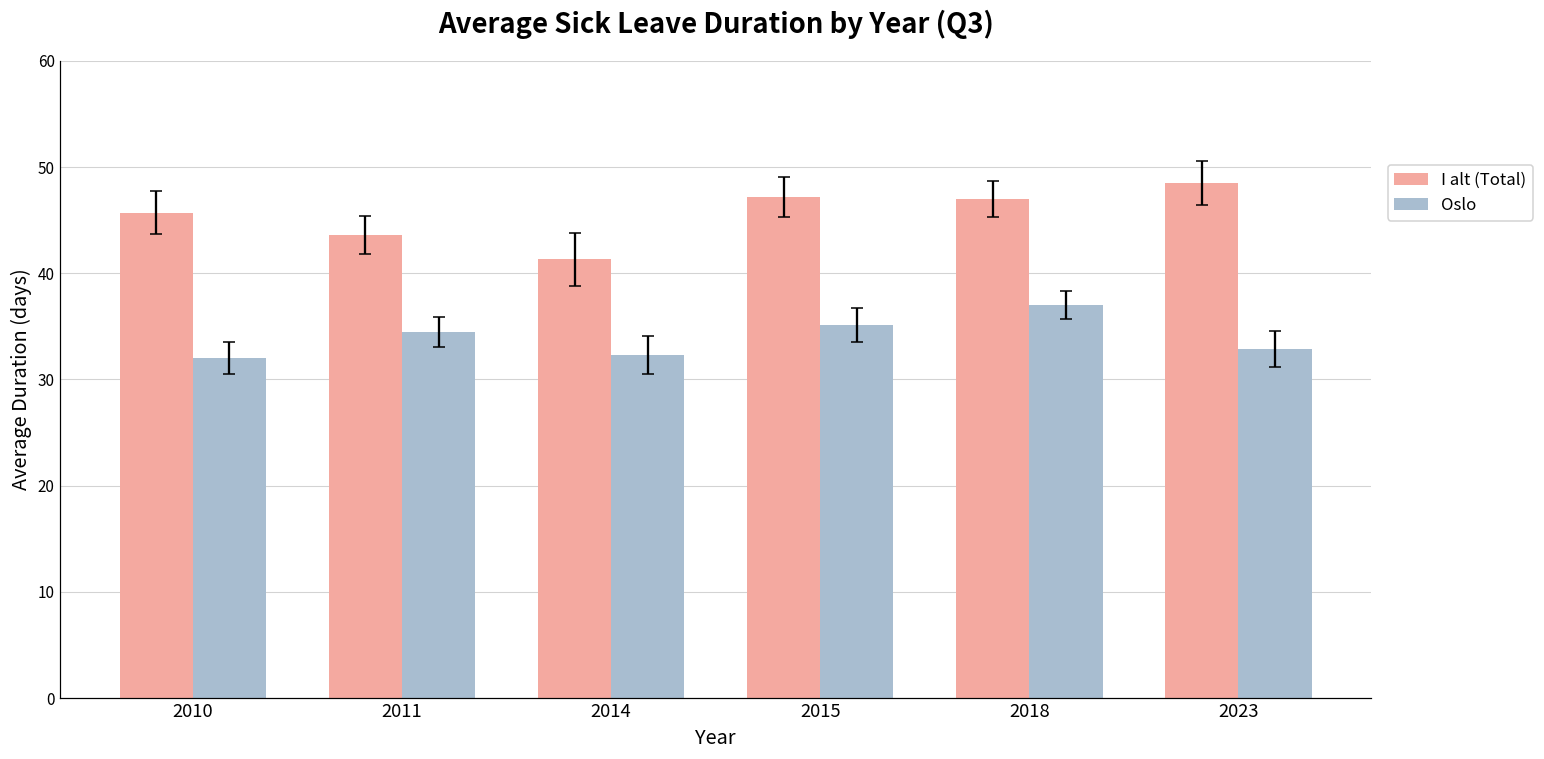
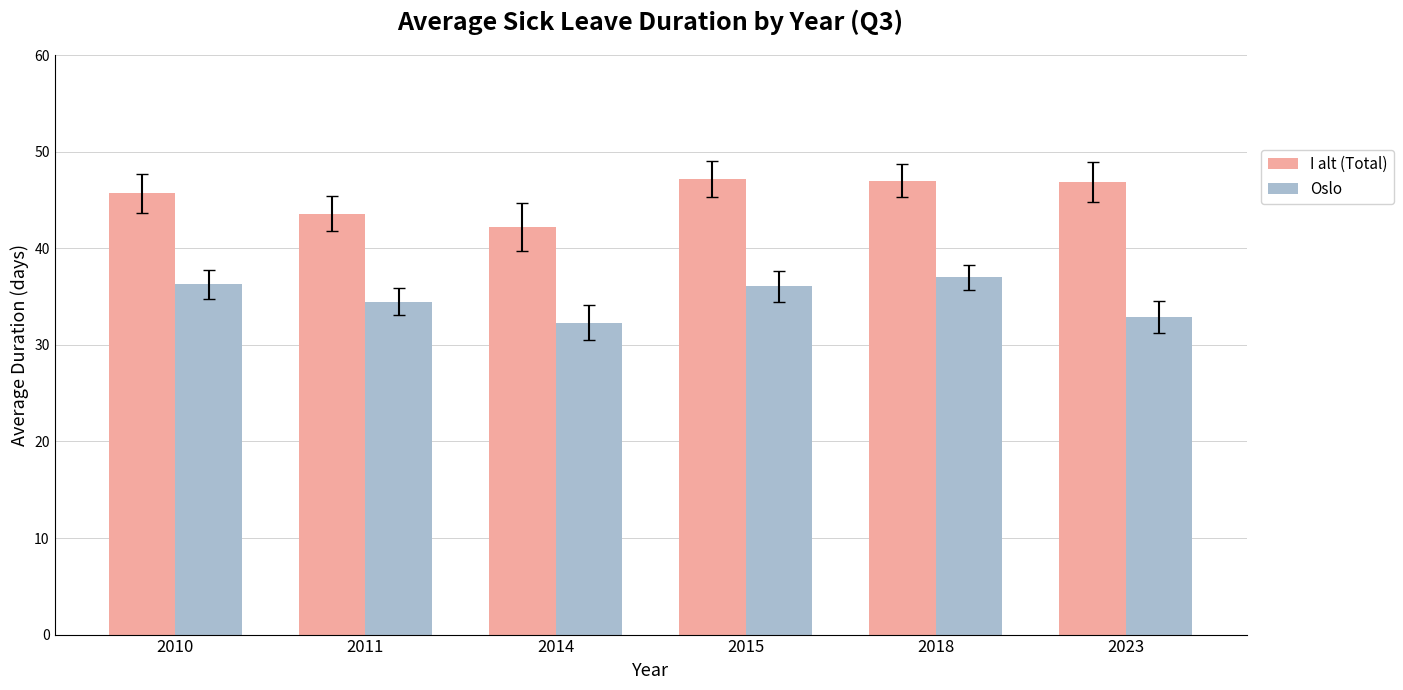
Oslo, 2010: 32 -> 36
I alt (Total), 2014: 41 -> 42
Oslo, 2015: 35 -> 36
I alt (Total), 2023: 49 -> 47
